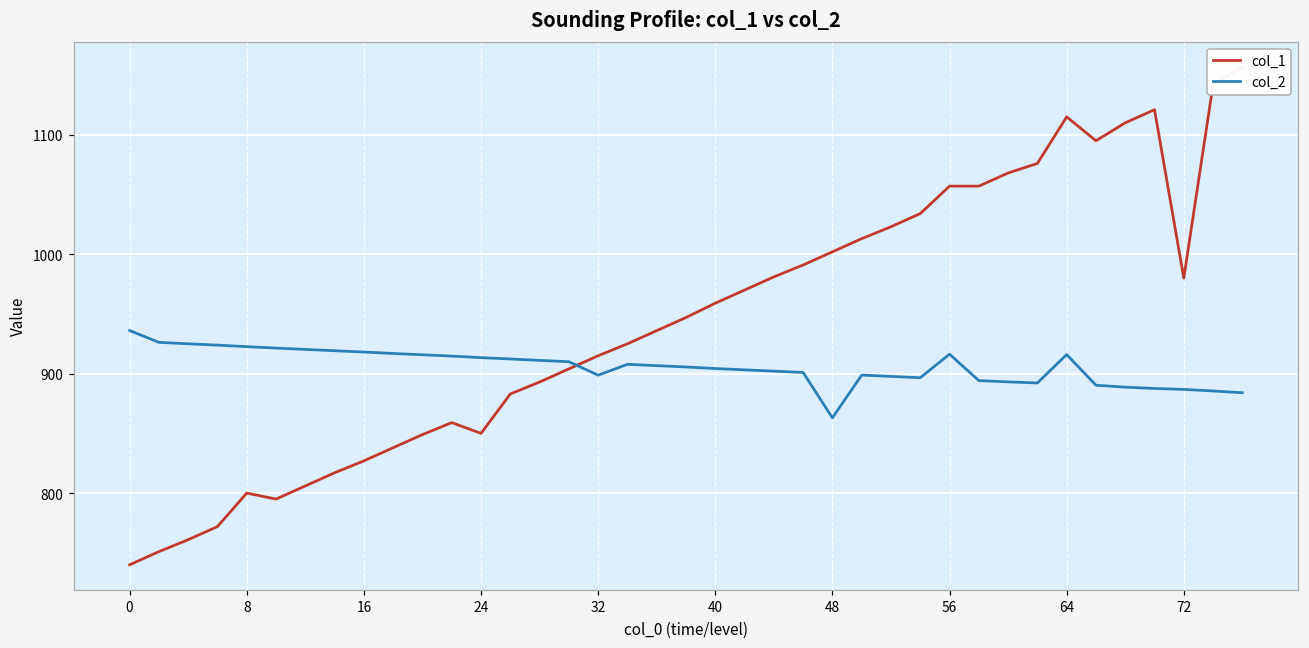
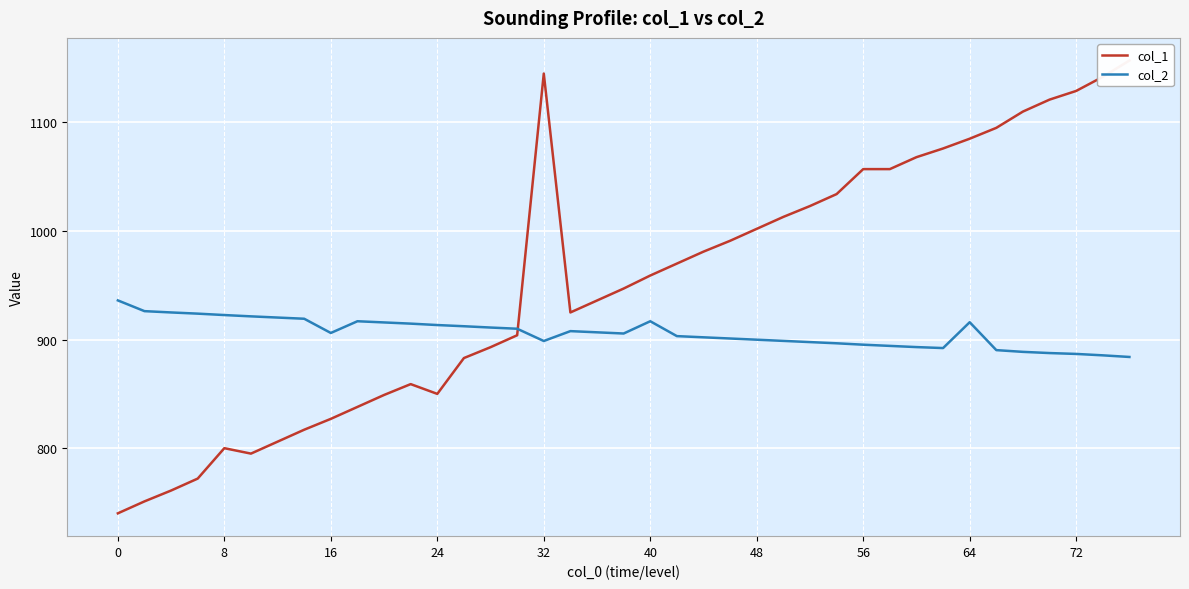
col_2, 16: 918 -> 906
col_1, 32: 915 -> 1145
col_2, 40: 904 -> 917
col_2, 48: 863 -> 900
col_2, 56: 916 -> 895
col_1, 64: 1115 -> 1085
col_1, 72: 980 -> 1129
